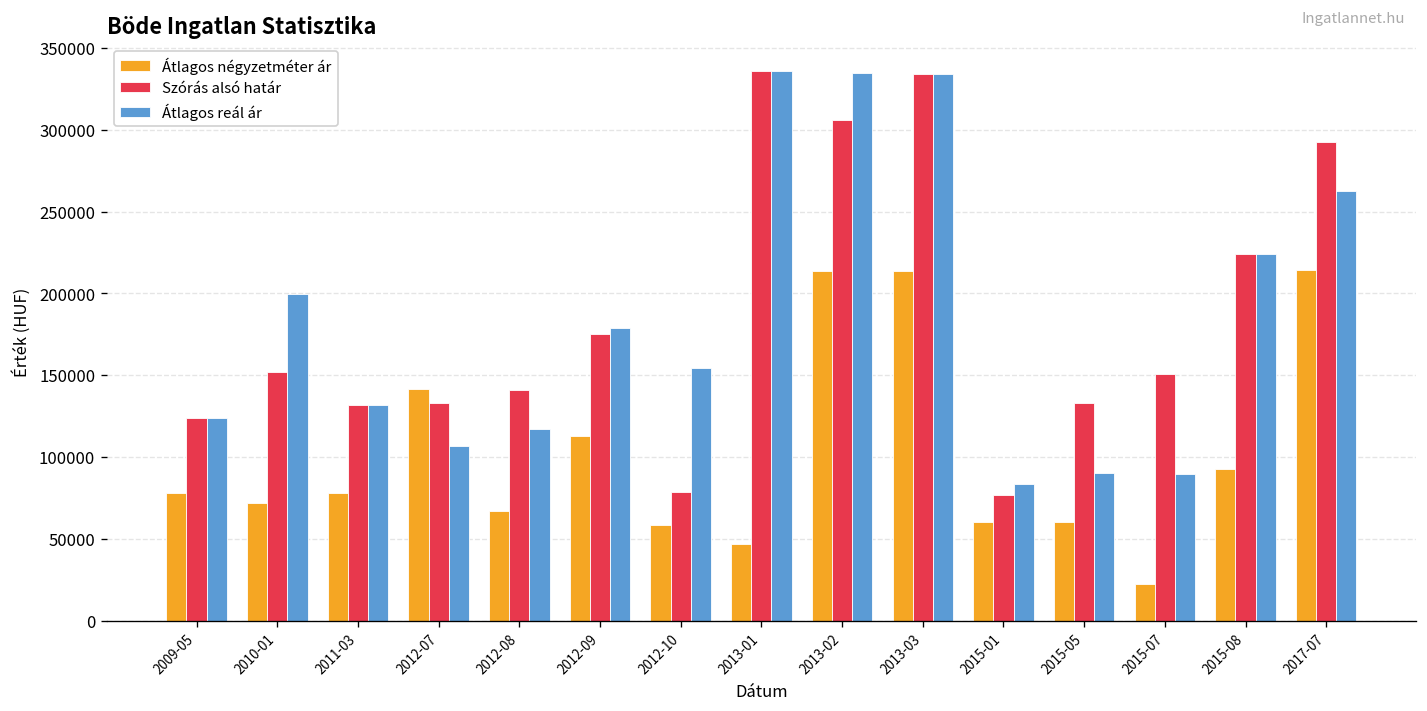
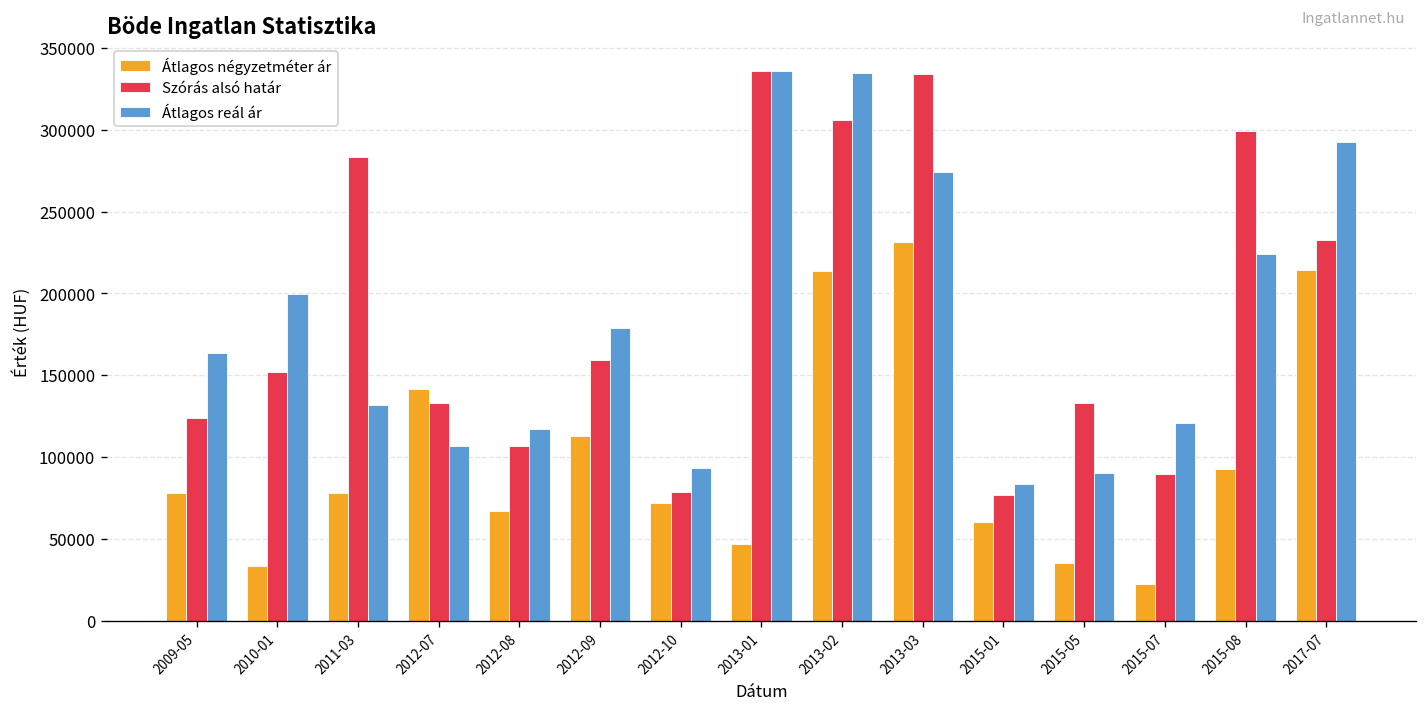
Átlagos reál ár, 2009-05: 124000 -> 164000
Átlagos négyzetméter ár, 2010-01: 72000 -> 33000
Szórás alsó határ, 2011-03: 132000 -> 284000
Szórás alsó határ, 2012-08: 141000 -> 107000
Szórás alsó határ, 2012-09: 175000 -> 159000
Átlagos négyzetméter ár, 2012-10: 59000 -> 72000
Átlagos reál ár, 2012-10: 154000 -> 93000
Átlagos négyzetméter ár, 2013-03: 214000 -> 231000
Átlagos reál ár, 2013-03: 334000 -> 274000
Átlagos négyzetméter ár, 2015-05: 60000 -> 35000
Szórás alsó határ, 2015-07: 151000 -> 90000
Átlagos reál ár, 2015-07: 90000 -> 121000
Szórás alsó határ, 2015-08: 224000 -> 299000
Szórás alsó határ, 2017-07: 293000 -> 233000
Átlagos reál ár, 2017-07: 262000 -> 293000
